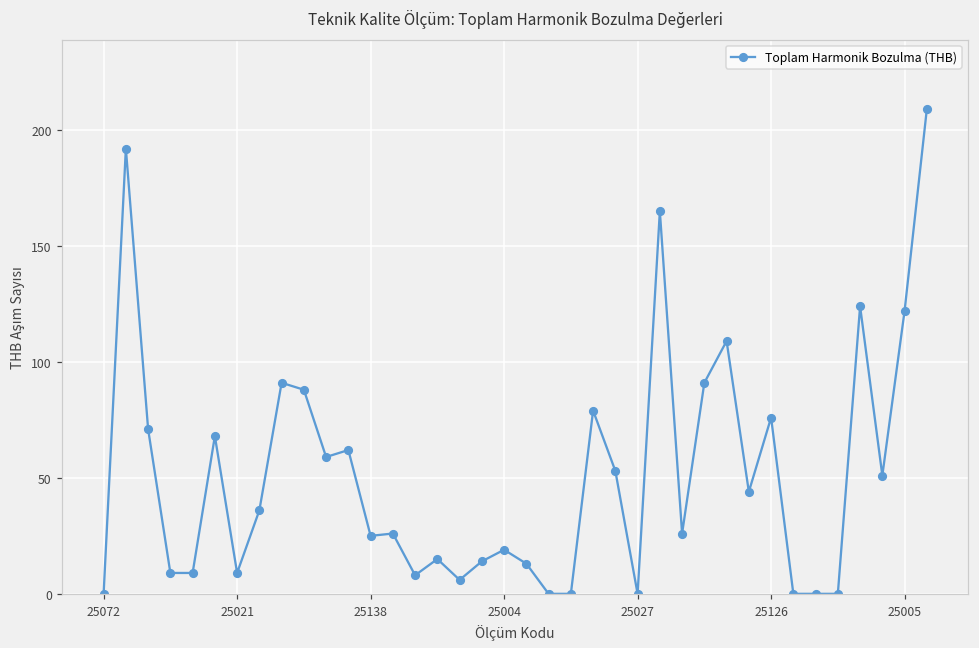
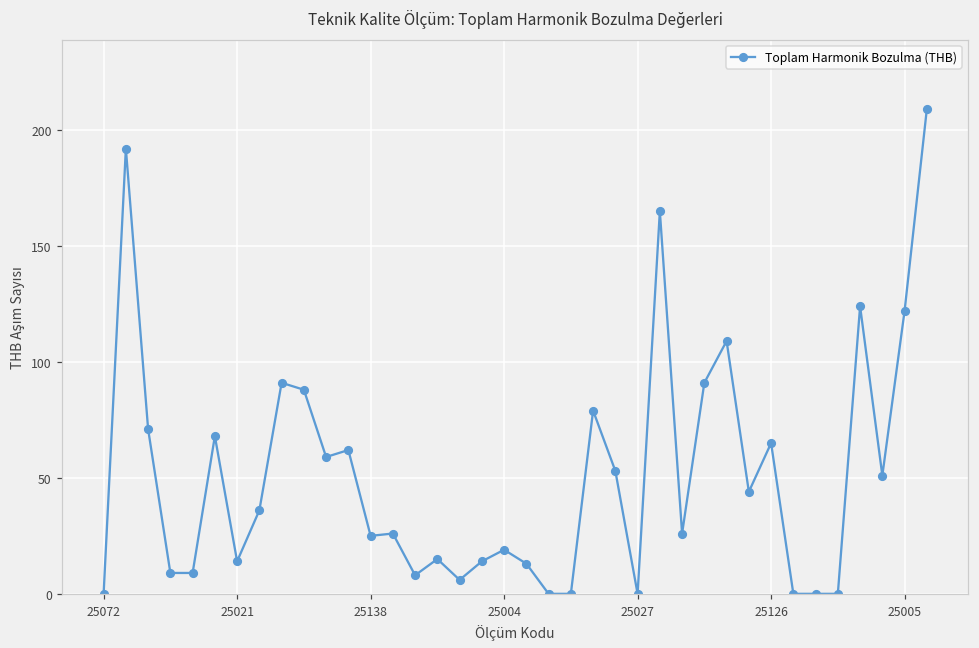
25021: 9 -> 14
25126: 76 -> 65
